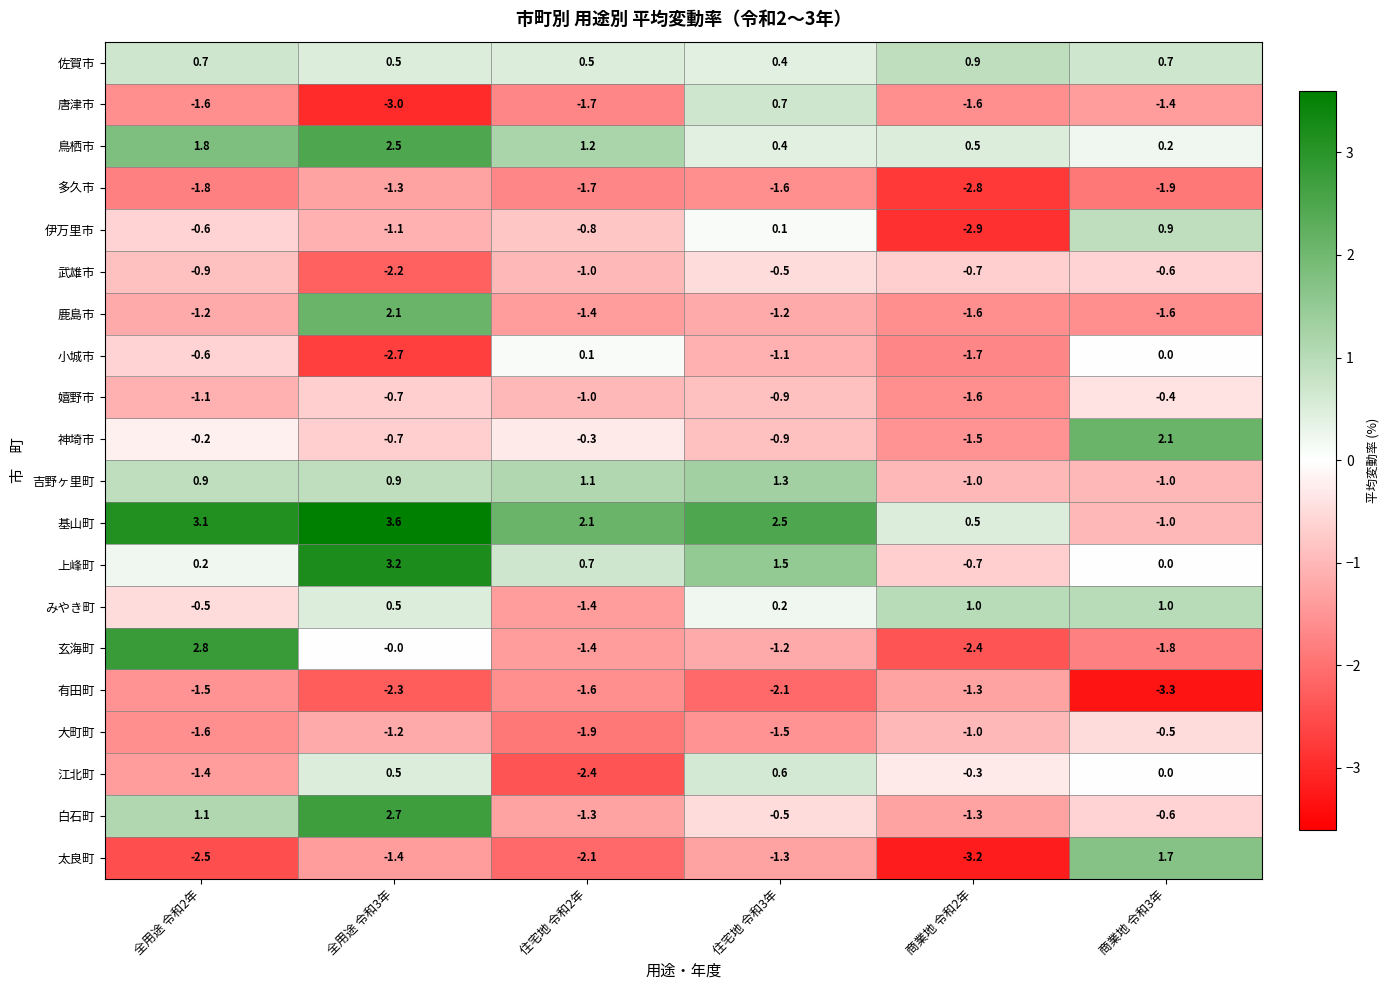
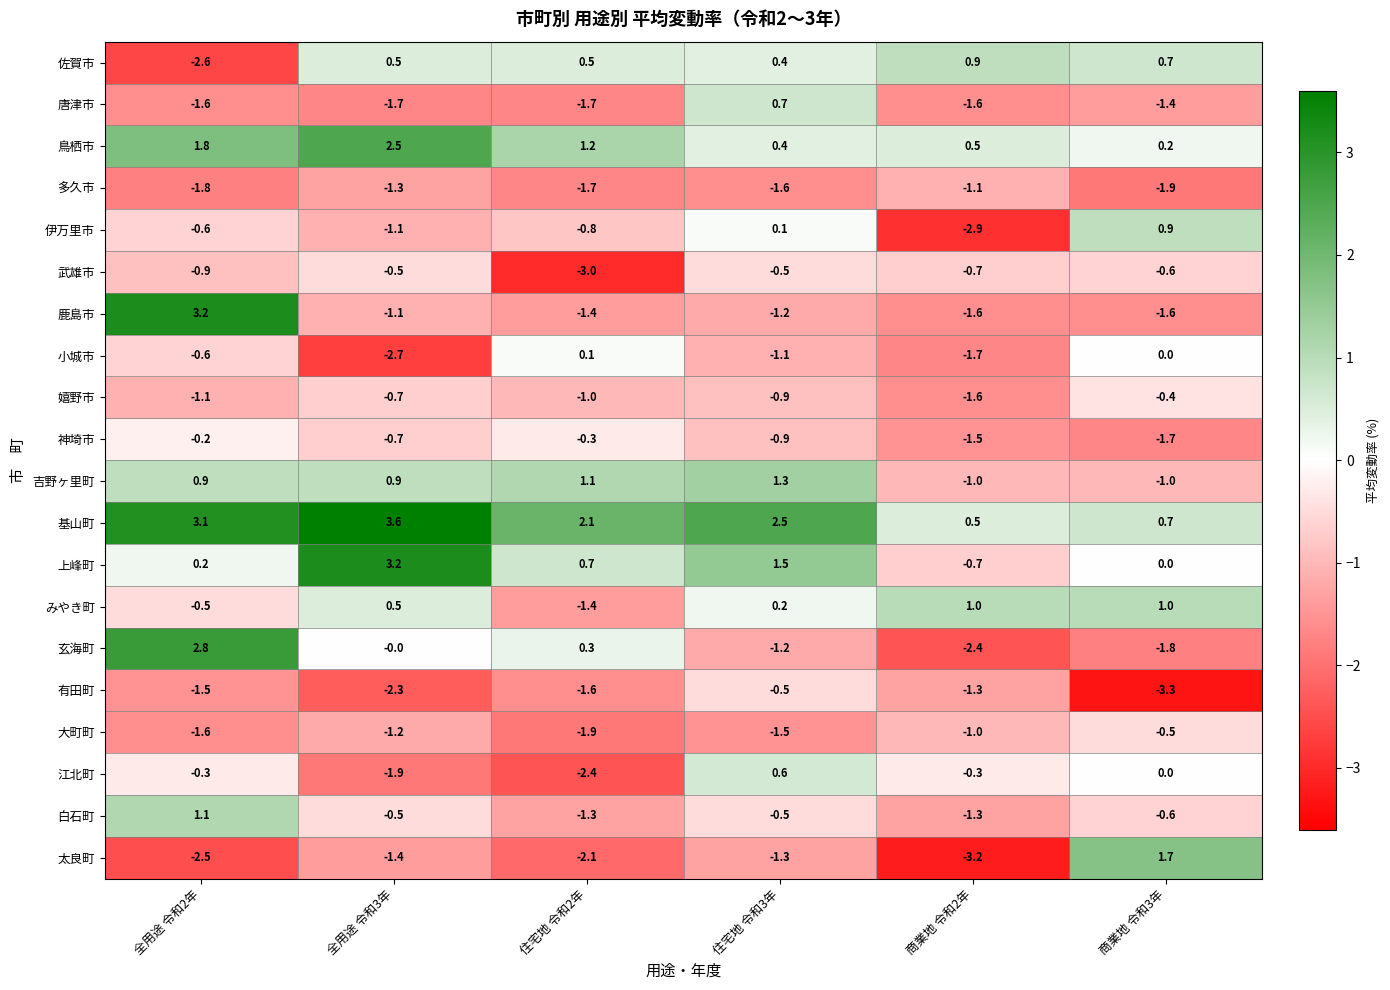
佐賀市, 全用途 令和2年: 0.7 -> -2.6
唐津市, 全用途 令和3年: -3.0 -> -1.7
多久市, 商業地 令和2年: -2.8 -> -1.1
武雄市, 全用途 令和3年: -2.2 -> -0.5
武雄市, 住宅地 令和2年: -1.0 -> -3.0
鹿島市, 全用途 令和2年: -1.2 -> 3.2
鹿島市, 全用途 令和3年: 2.1 -> -1.1
神埼市, 商業地 令和3年: 2.1 -> -1.7
基山町, 商業地 令和3年: -1.0 -> 0.7
玄海町, 住宅地 令和2年: -1.4 -> 0.3
有田町, 住宅地 令和3年: -2.1 -> -0.5
江北町, 全用途 令和2年: -1.4 -> -0.3
江北町, 全用途 令和3年: 0.5 -> -1.9
白石町, 全用途 令和3年: 2.7 -> -0.5
